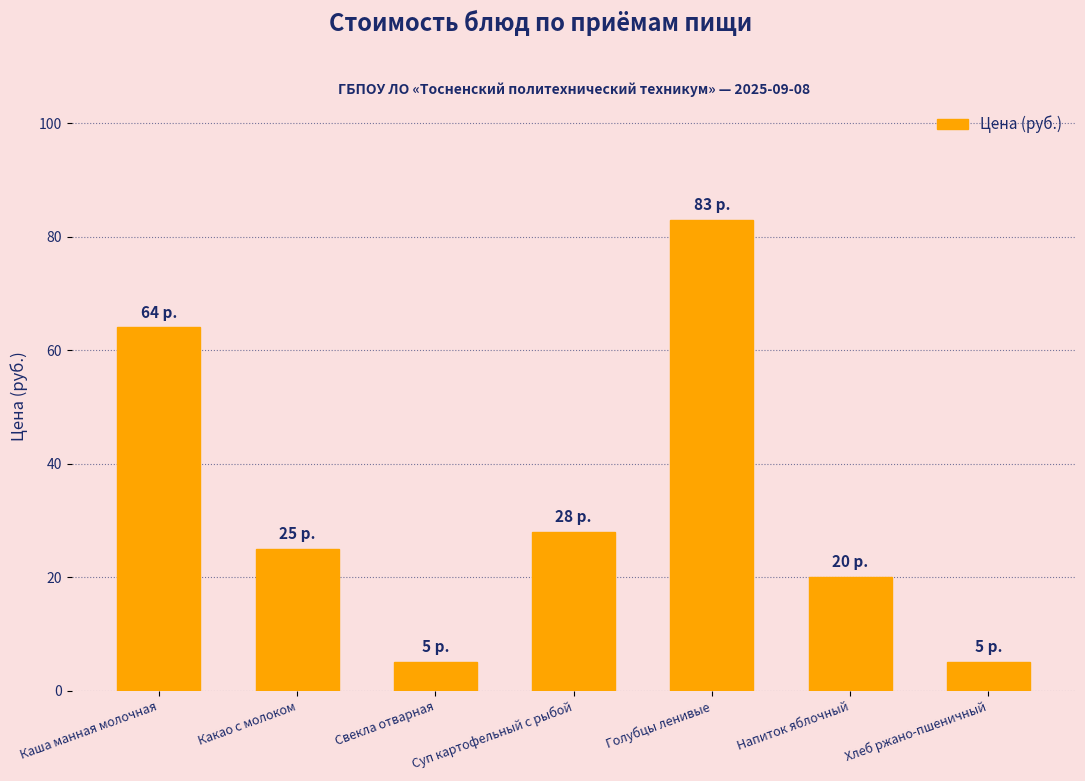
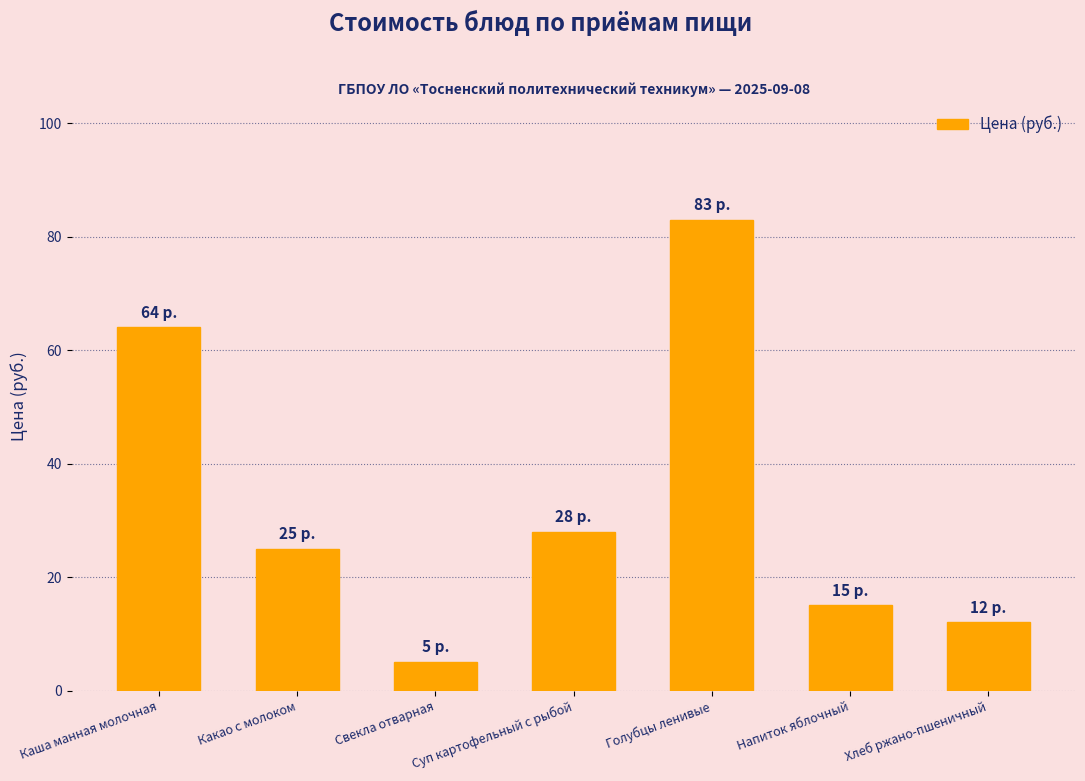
Напиток яблочный: 20 -> 15
Хлеб ржано-пшеничный: 5 -> 12
